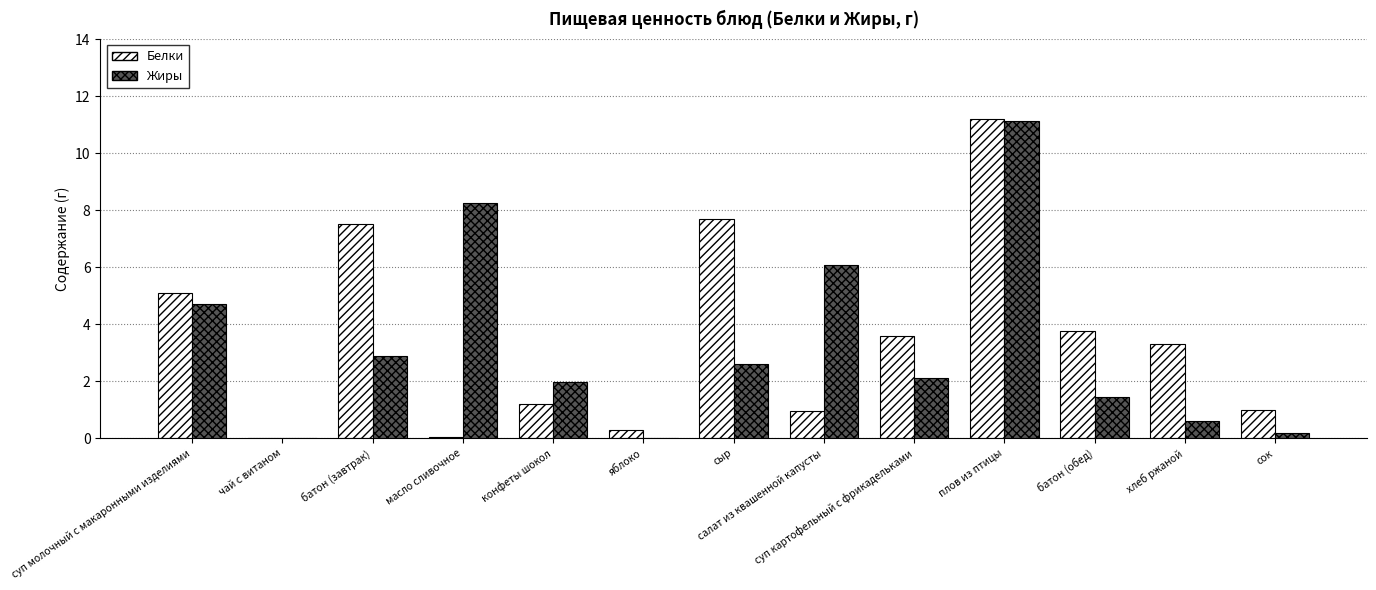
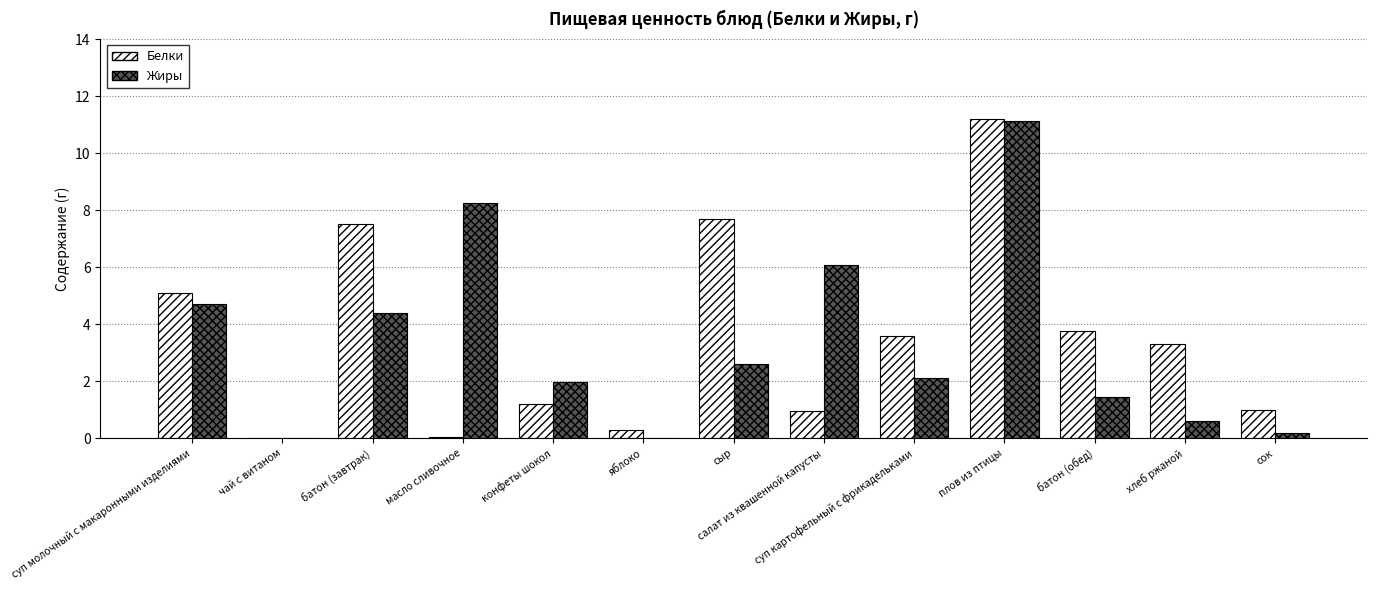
Жиры, батон (завтрак): 2.9 -> 4.4
